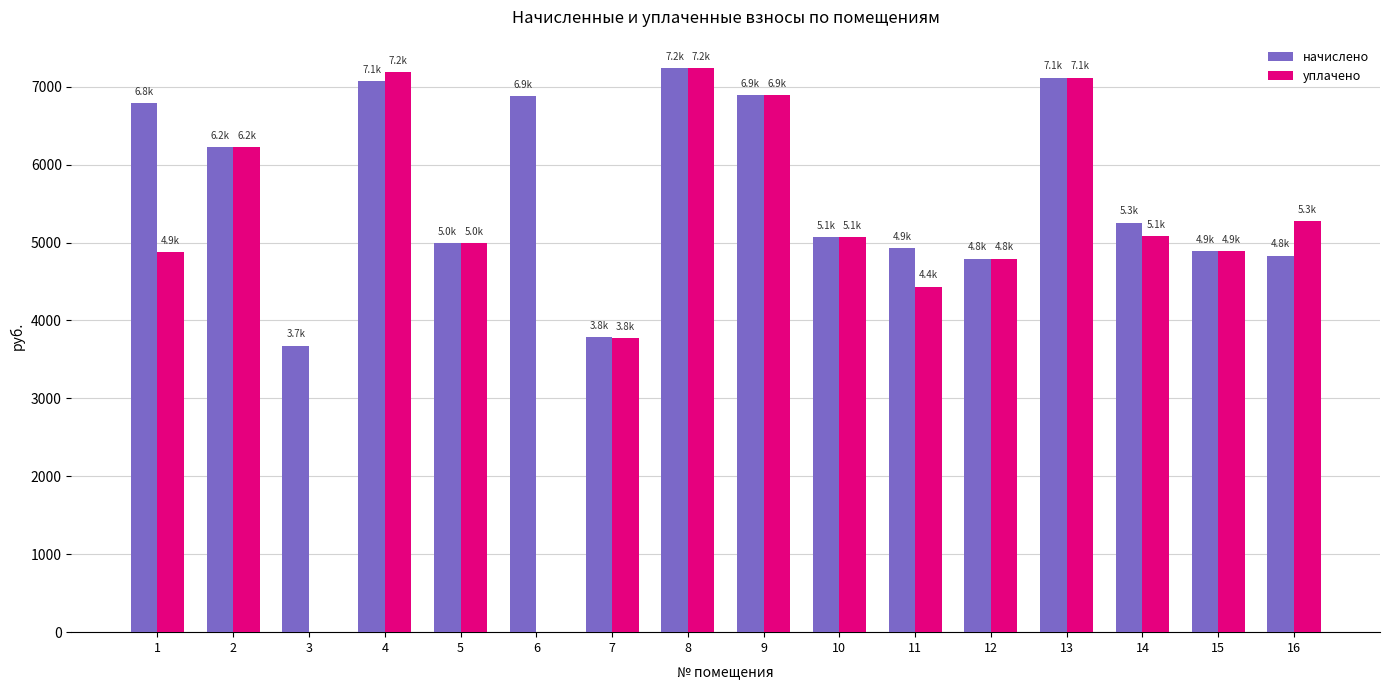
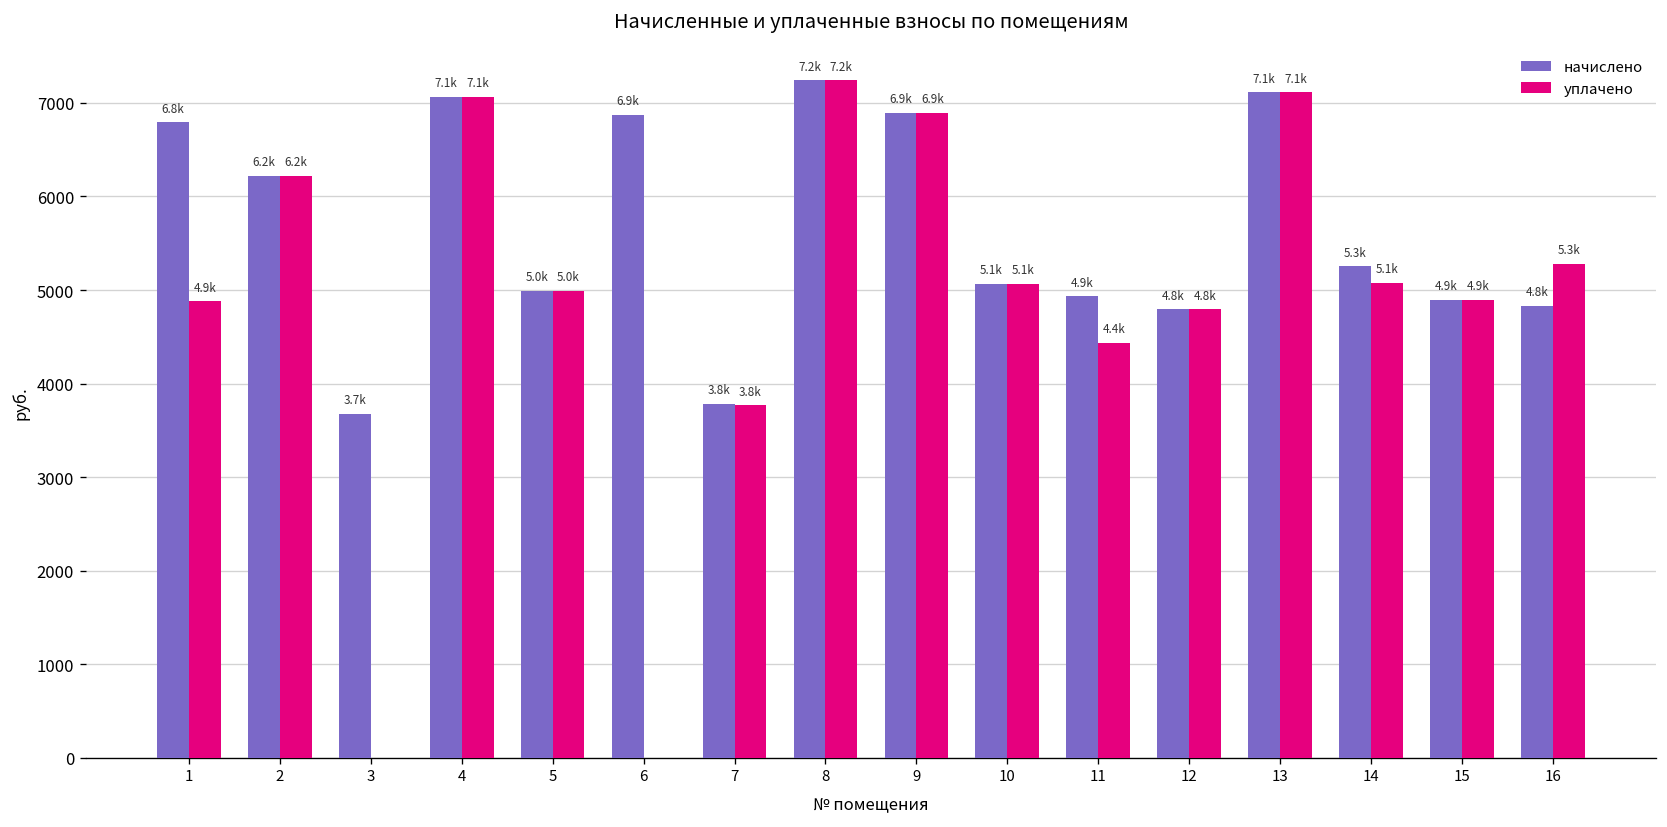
уплачено, 4: 7.2k -> 7.1k
